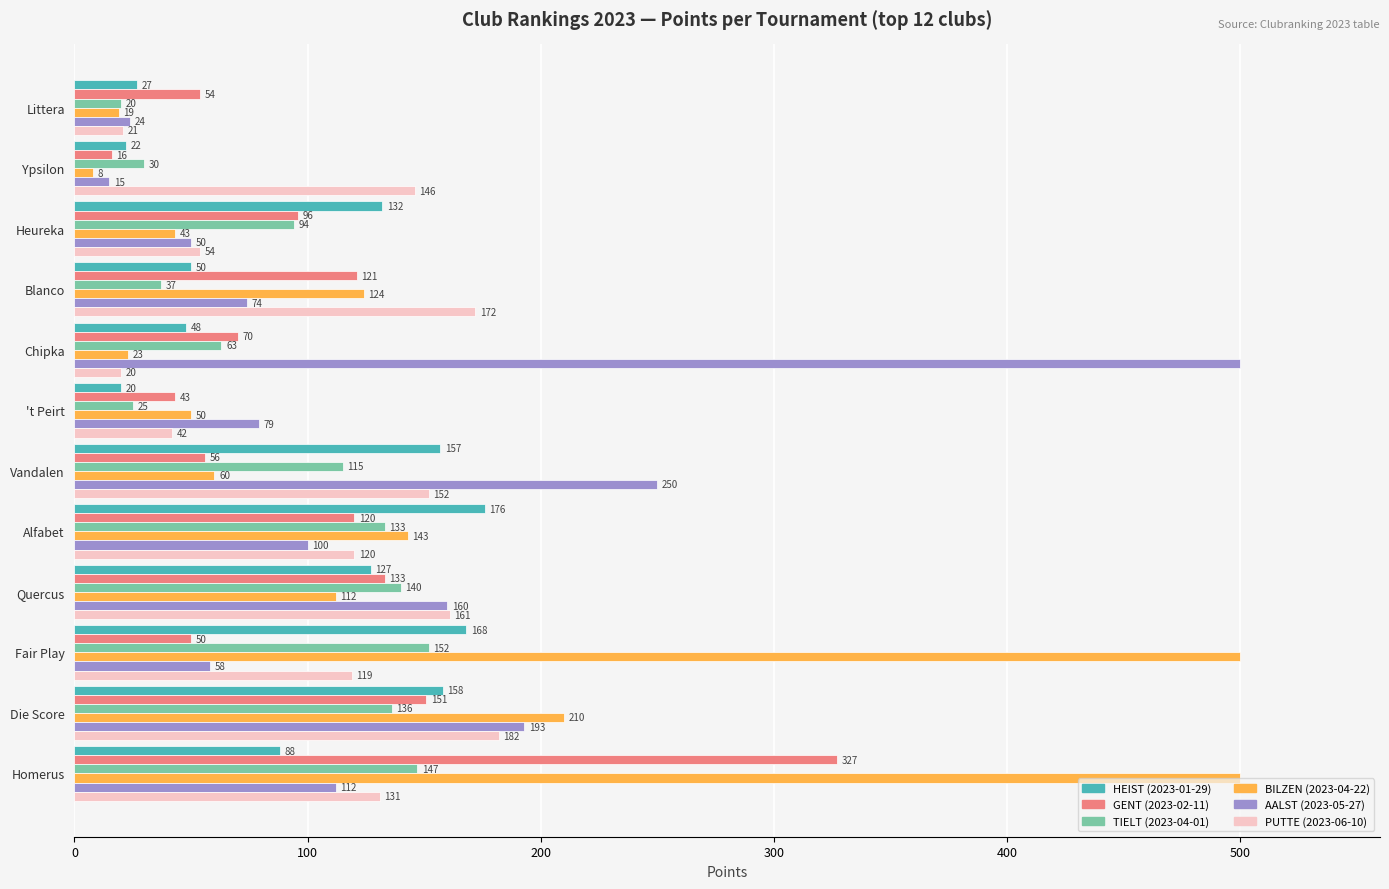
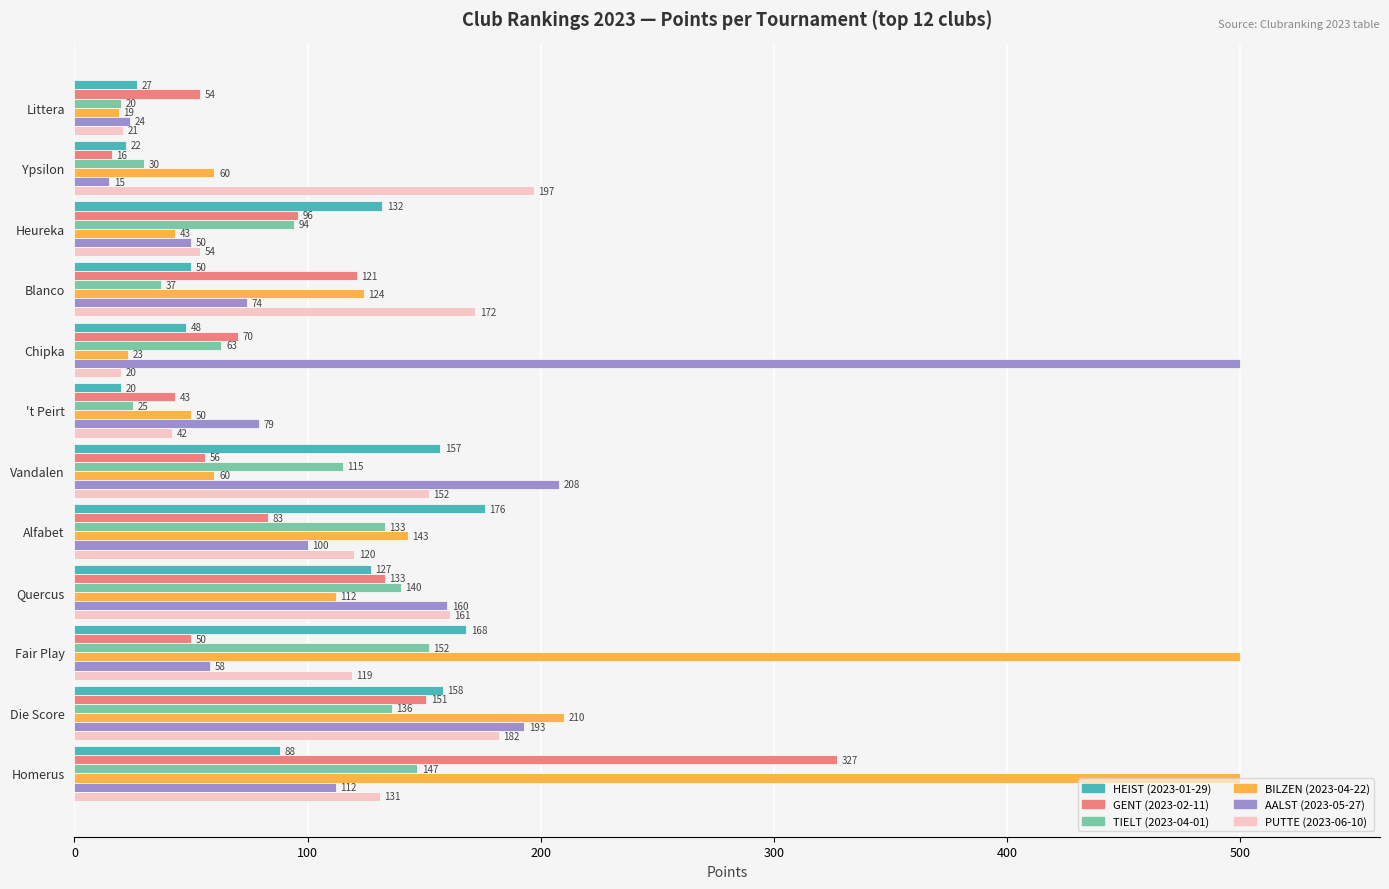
BILZEN (2023-04-22), Ypsilon: 8 -> 60
PUTTE (2023-06-10), Ypsilon: 146 -> 197
AALST (2023-05-27), Vandalen: 250 -> 208
GENT (2023-02-11), Alfabet: 120 -> 83
